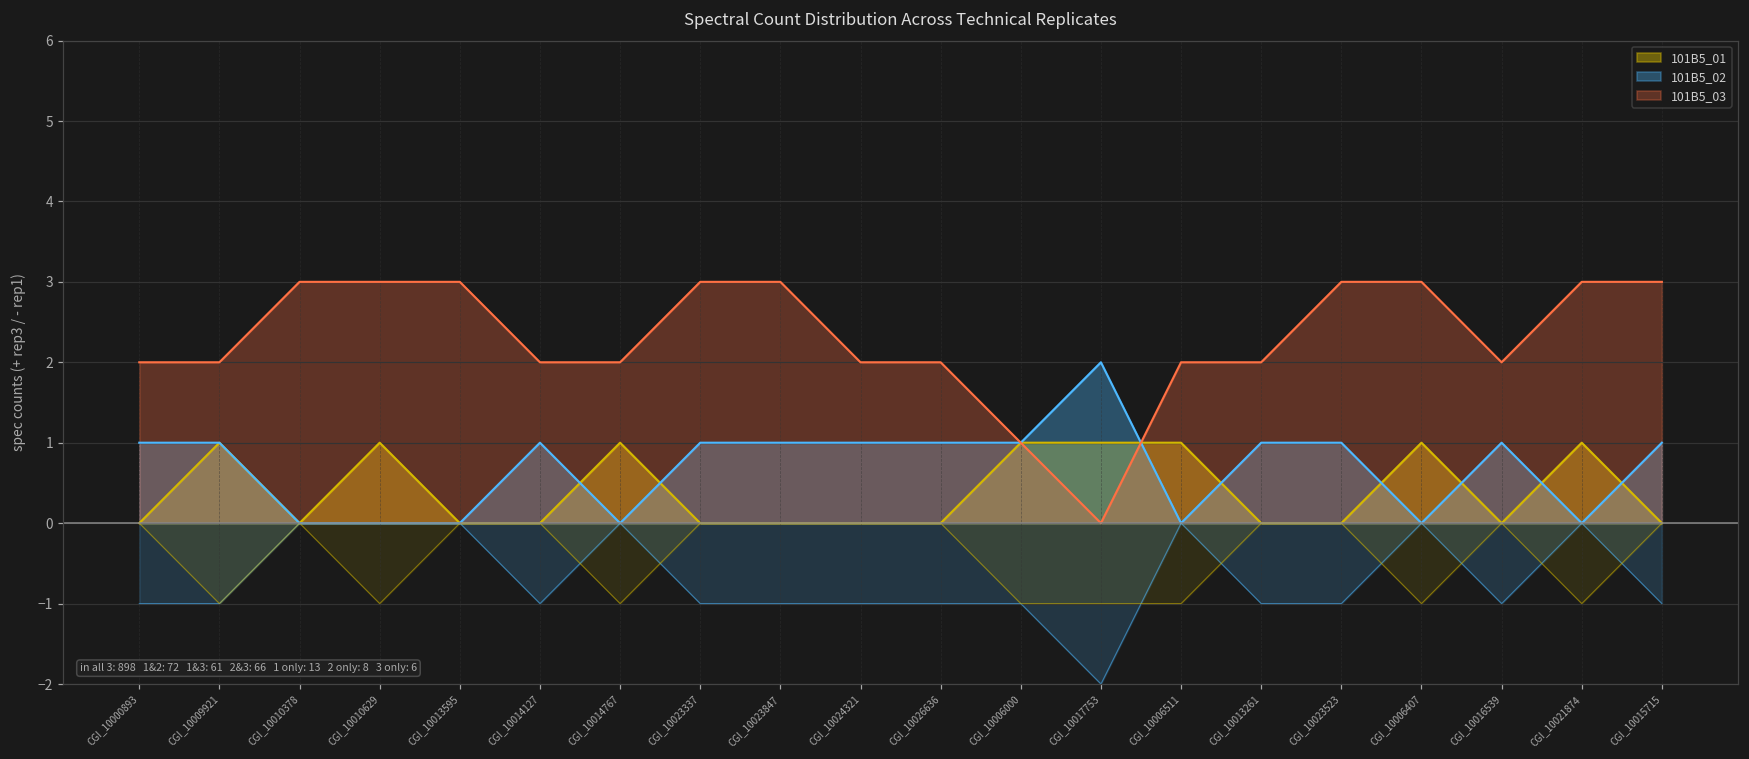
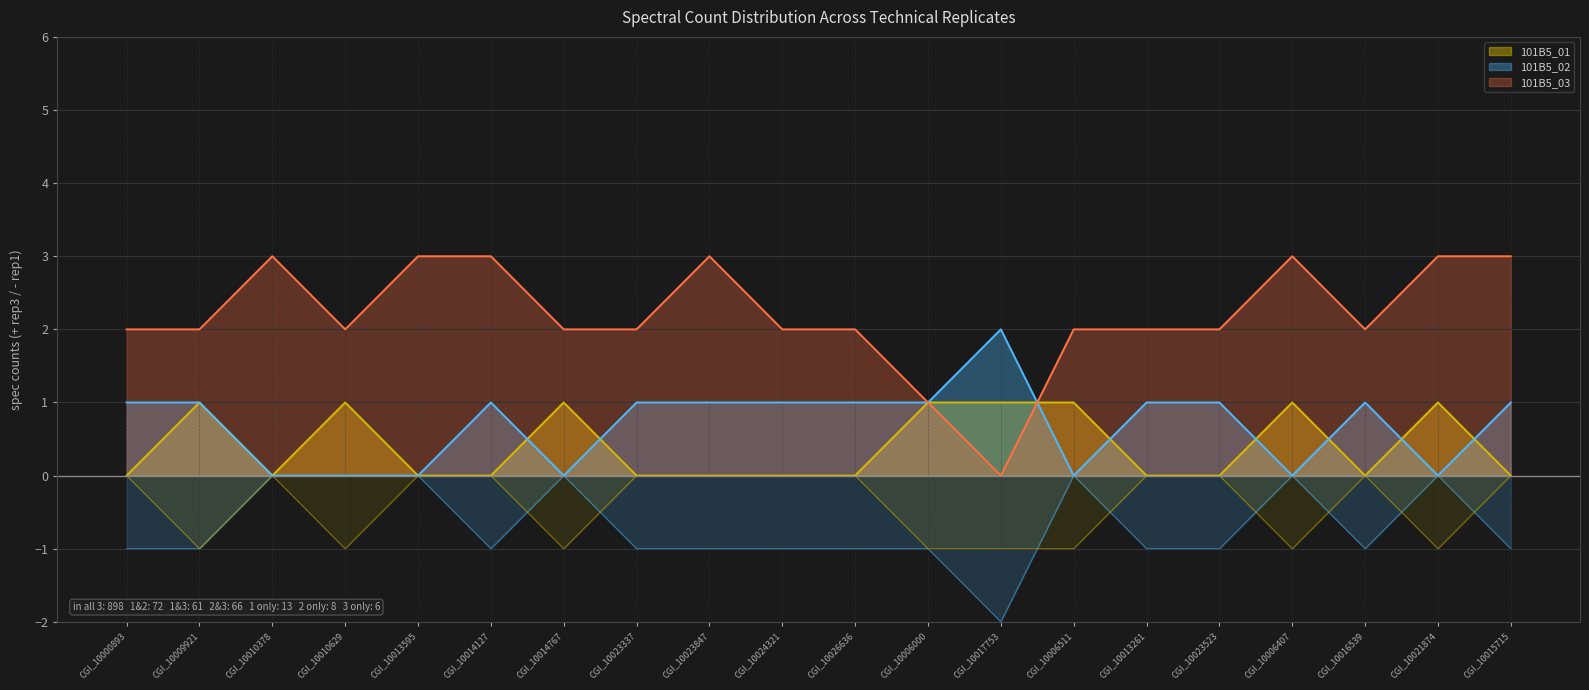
101B5_03, CGI_10010629: 3 -> 2
101B5_03, CGI_10014127: 2 -> 3
101B5_03, CGI_10023337: 3 -> 2
101B5_03, CGI_10023523: 3 -> 2
